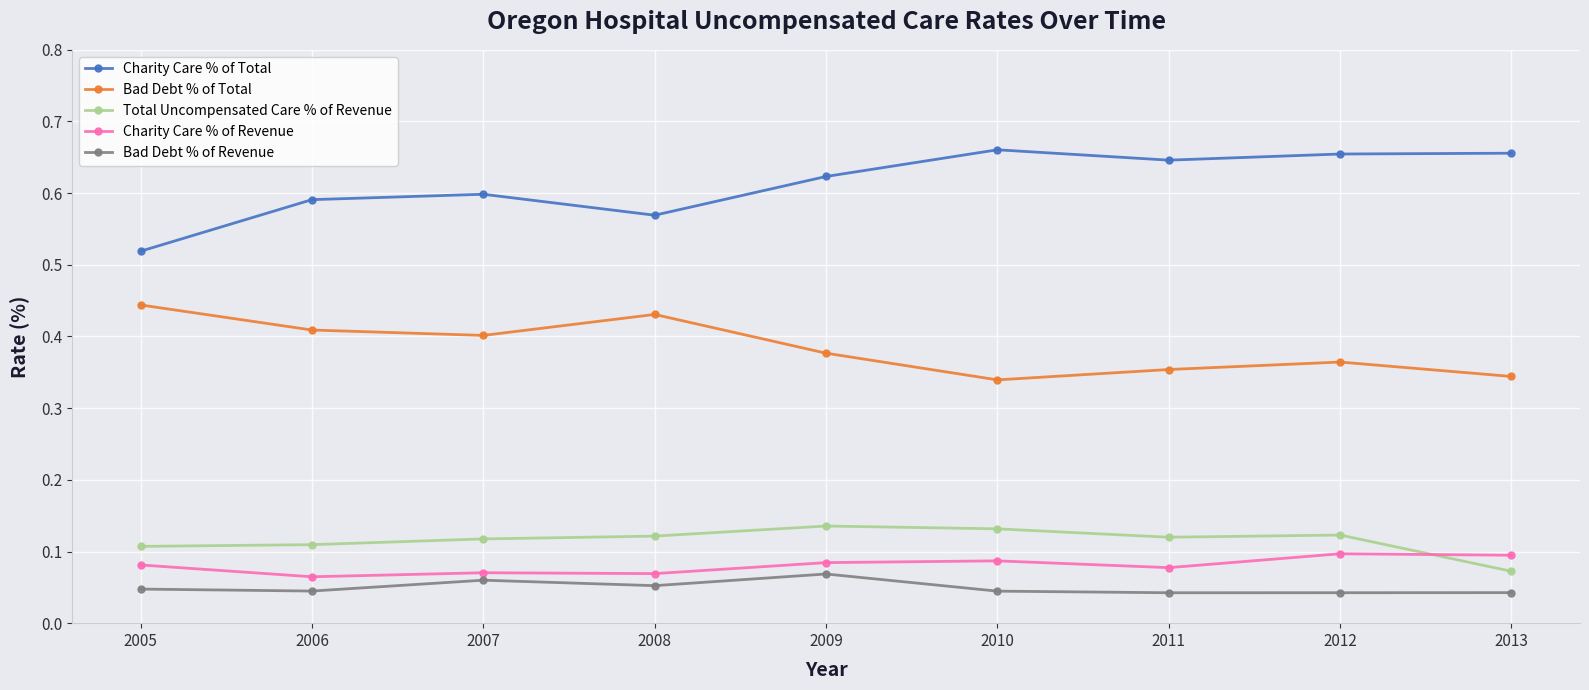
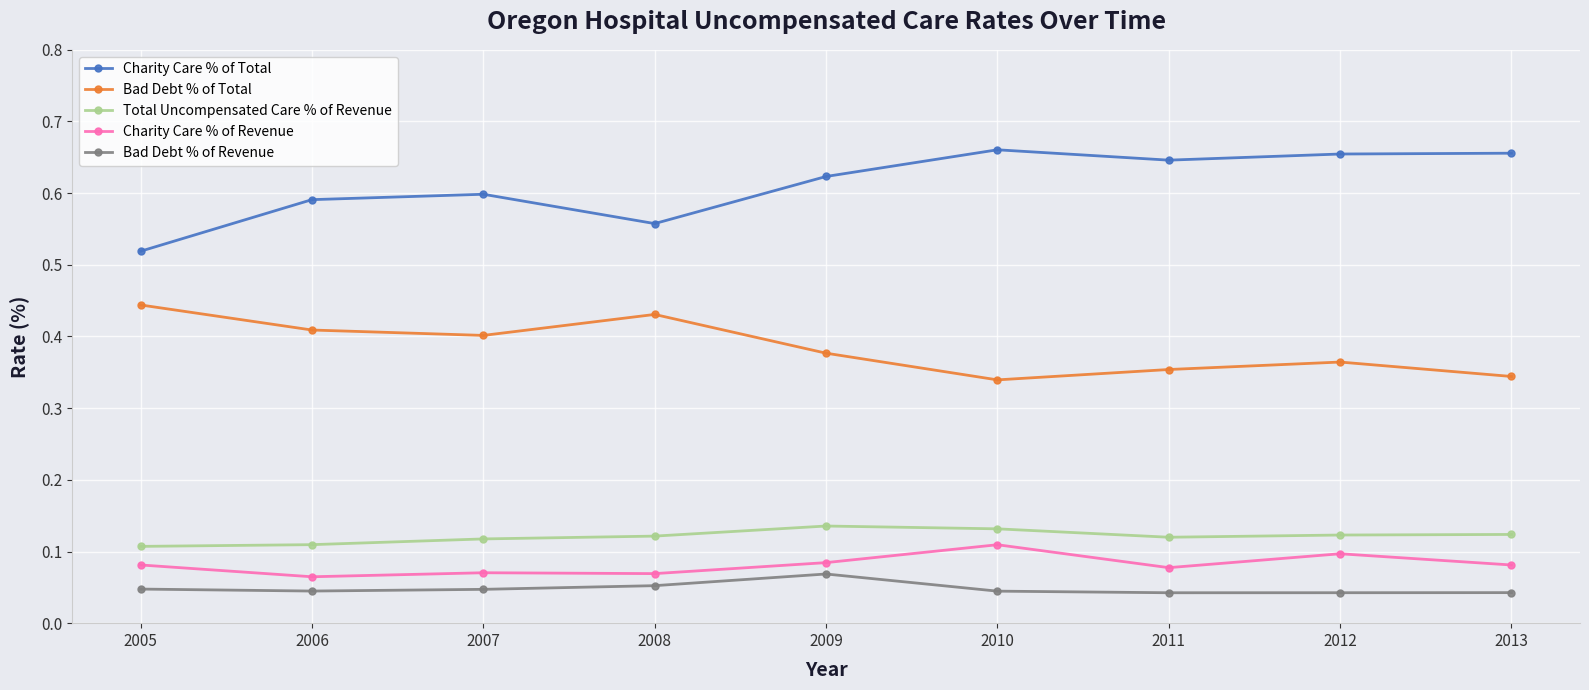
Bad Debt % of Revenue, 2007: 0.06 -> 0.05
Charity Care % of Total, 2008: 0.57 -> 0.56
Charity Care % of Revenue, 2010: 0.09 -> 0.11
Total Uncompensated Care % of Revenue, 2013: 0.07 -> 0.12
Charity Care % of Revenue, 2013: 0.09 -> 0.08
